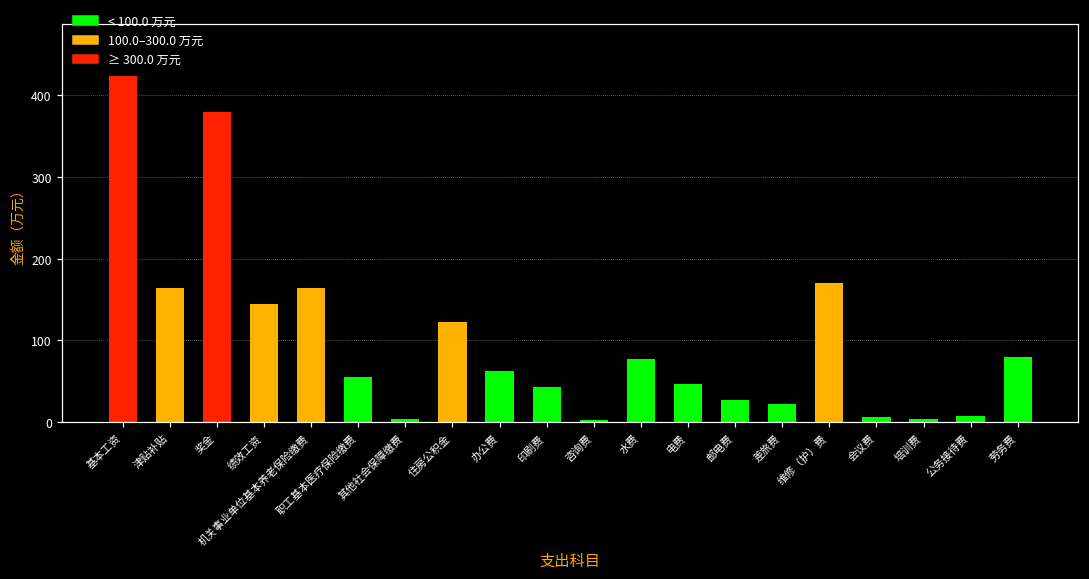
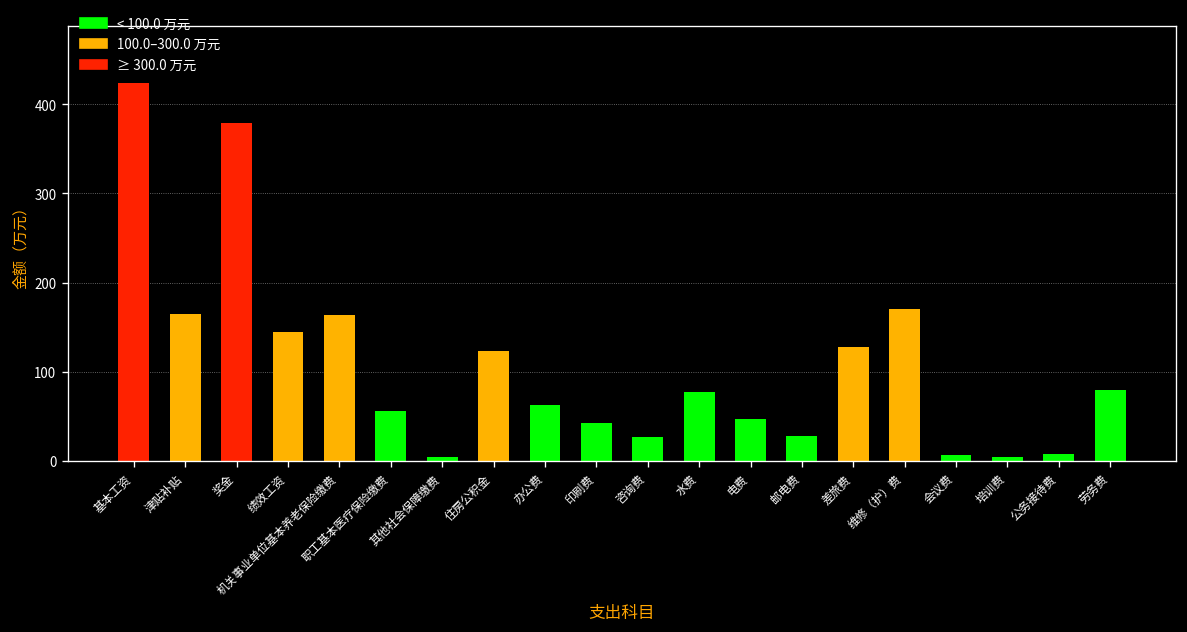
咨询费: 0 -> 30
差旅费: 20 -> 130
